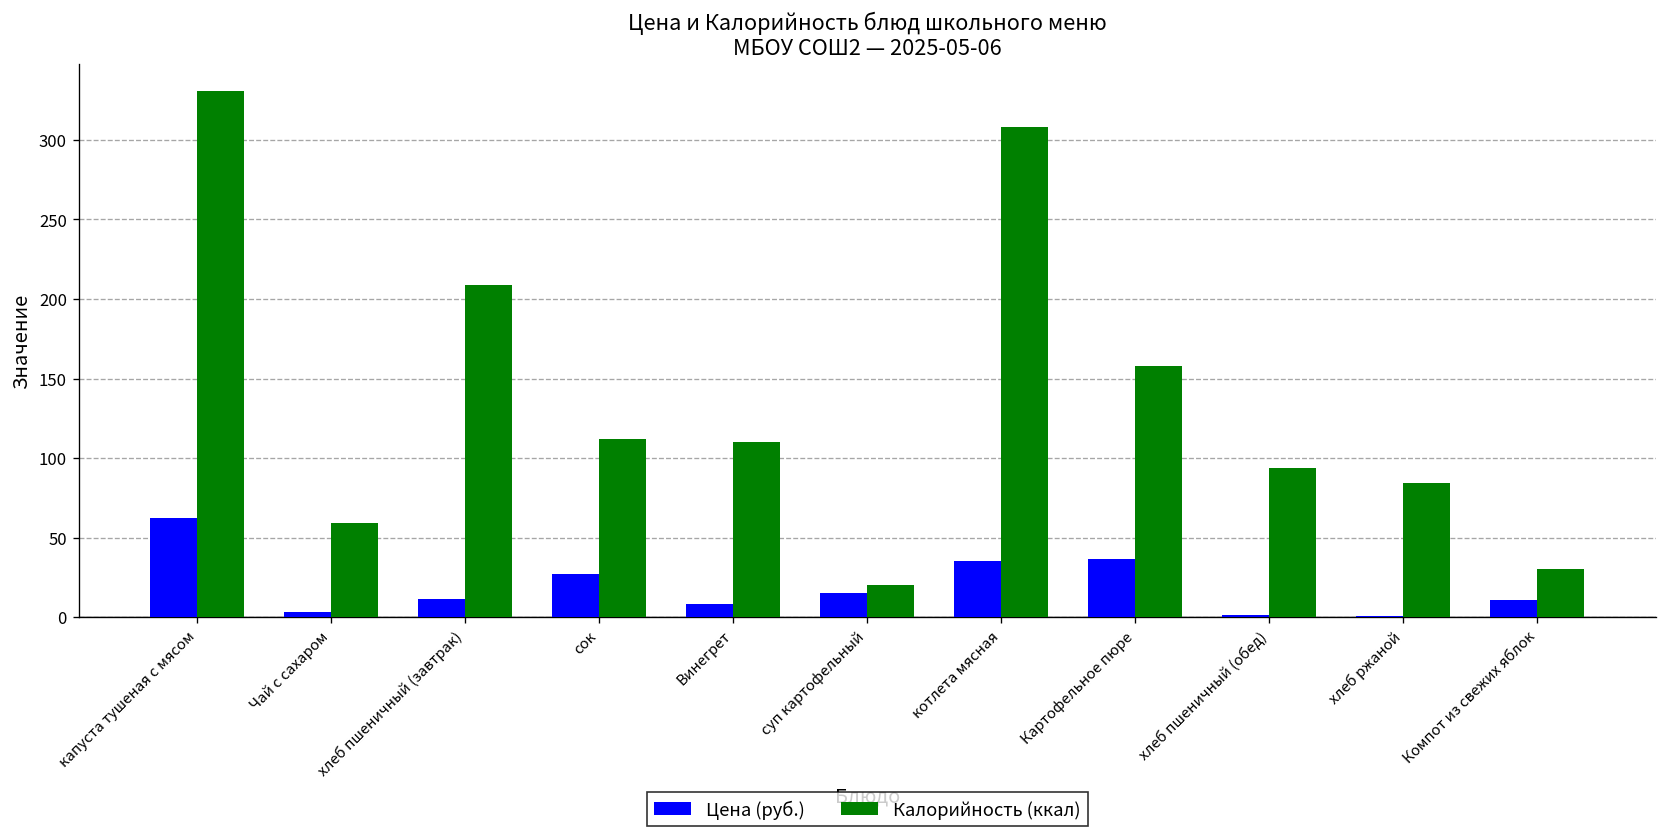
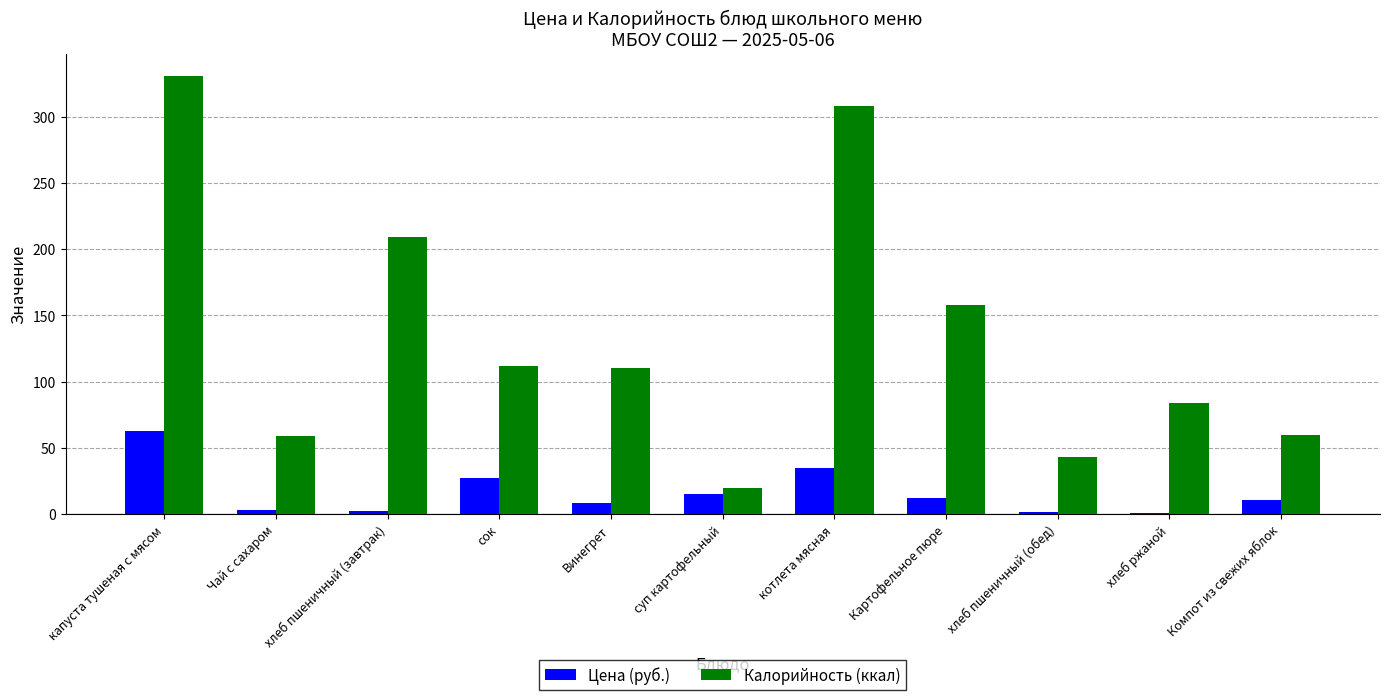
Цена (руб.), хлеб пшеничный (завтрак): 11 -> 2
Цена (руб.), Картофельное пюре: 37 -> 12
Калорийность (ккал), хлеб пшеничный (обед): 94 -> 43
Калорийность (ккал), Компот из свежих яблок: 30 -> 60
